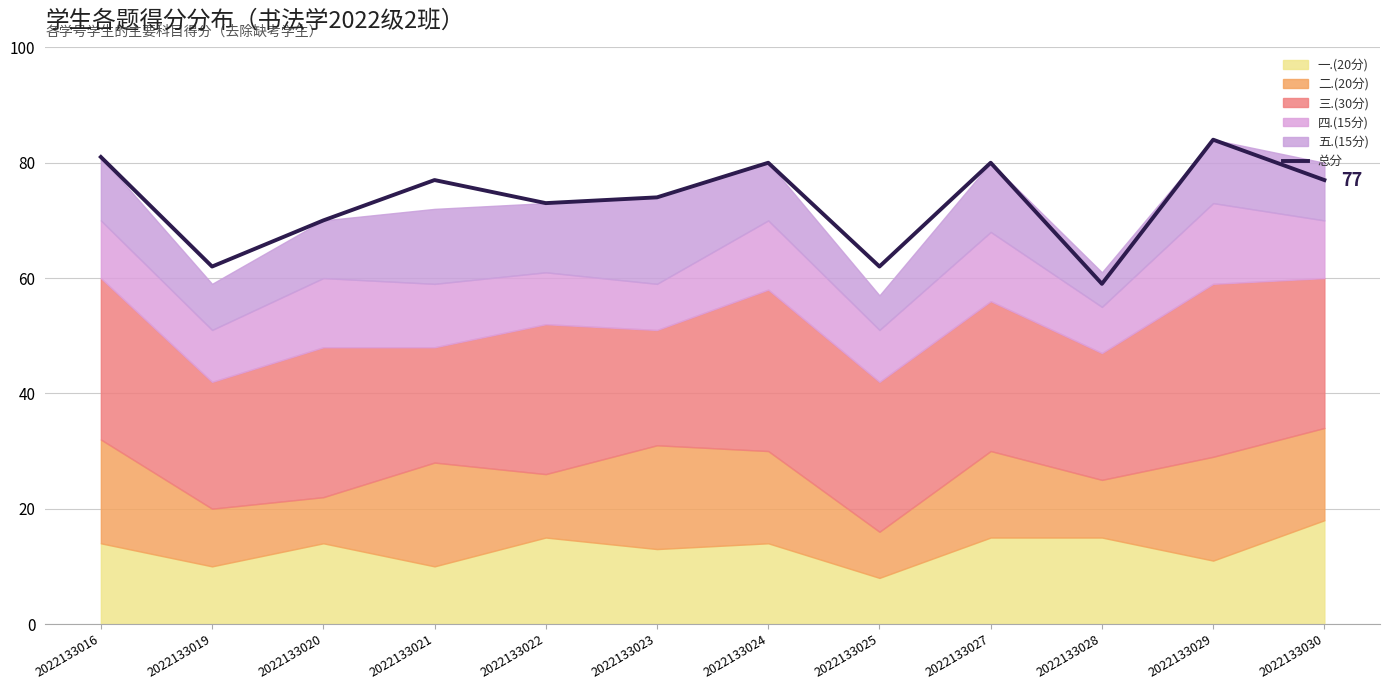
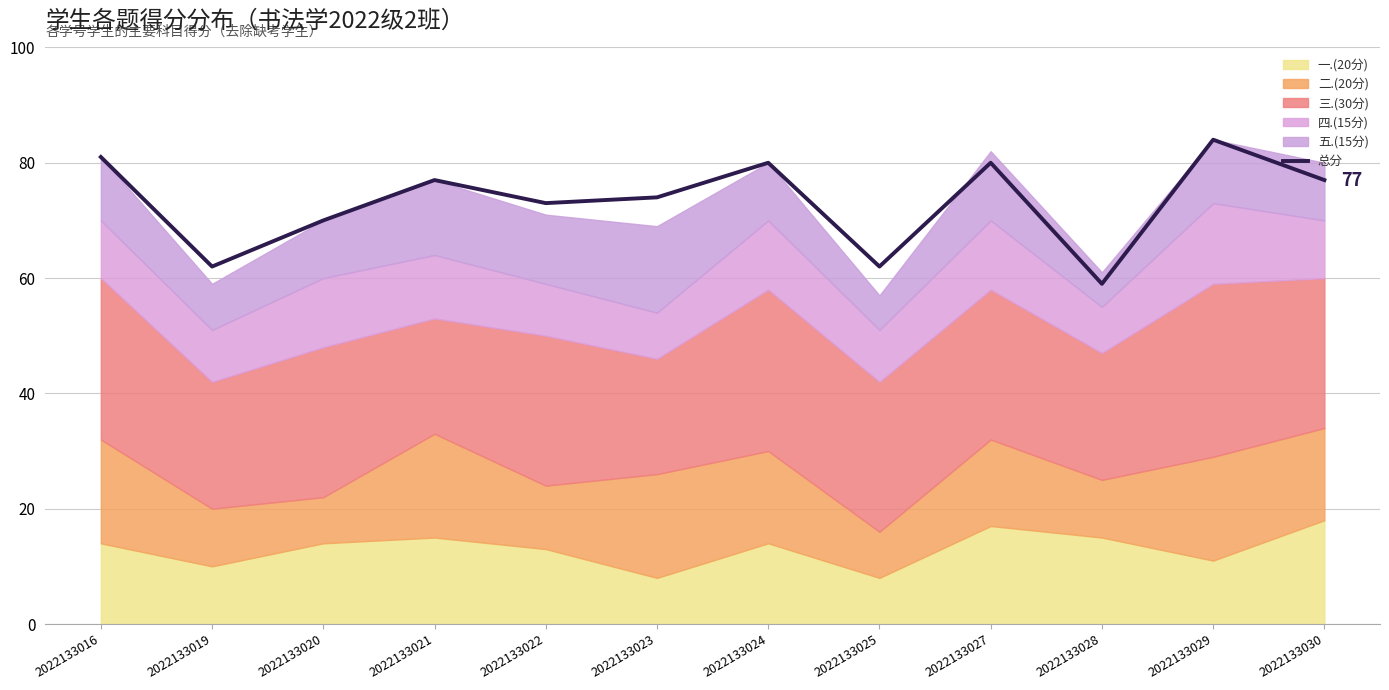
一.(20分), 2022133021: 10 -> 15
一.(20分), 2022133022: 15 -> 13
一.(20分), 2022133023: 13 -> 8
一.(20分), 2022133027: 15 -> 17
